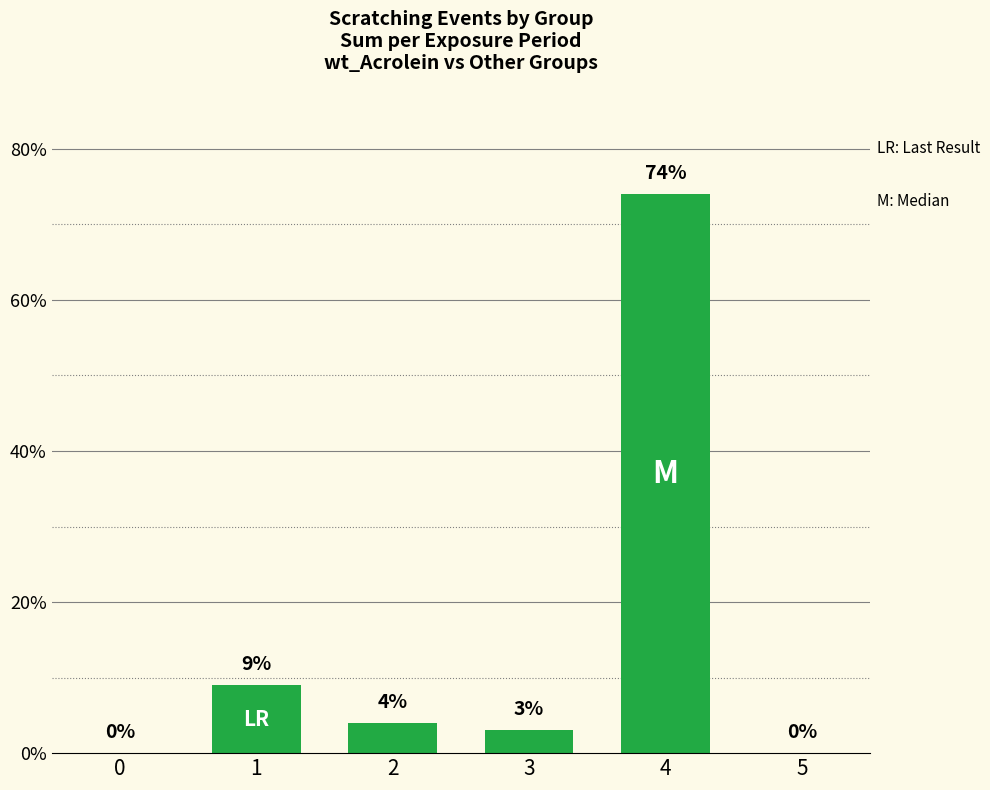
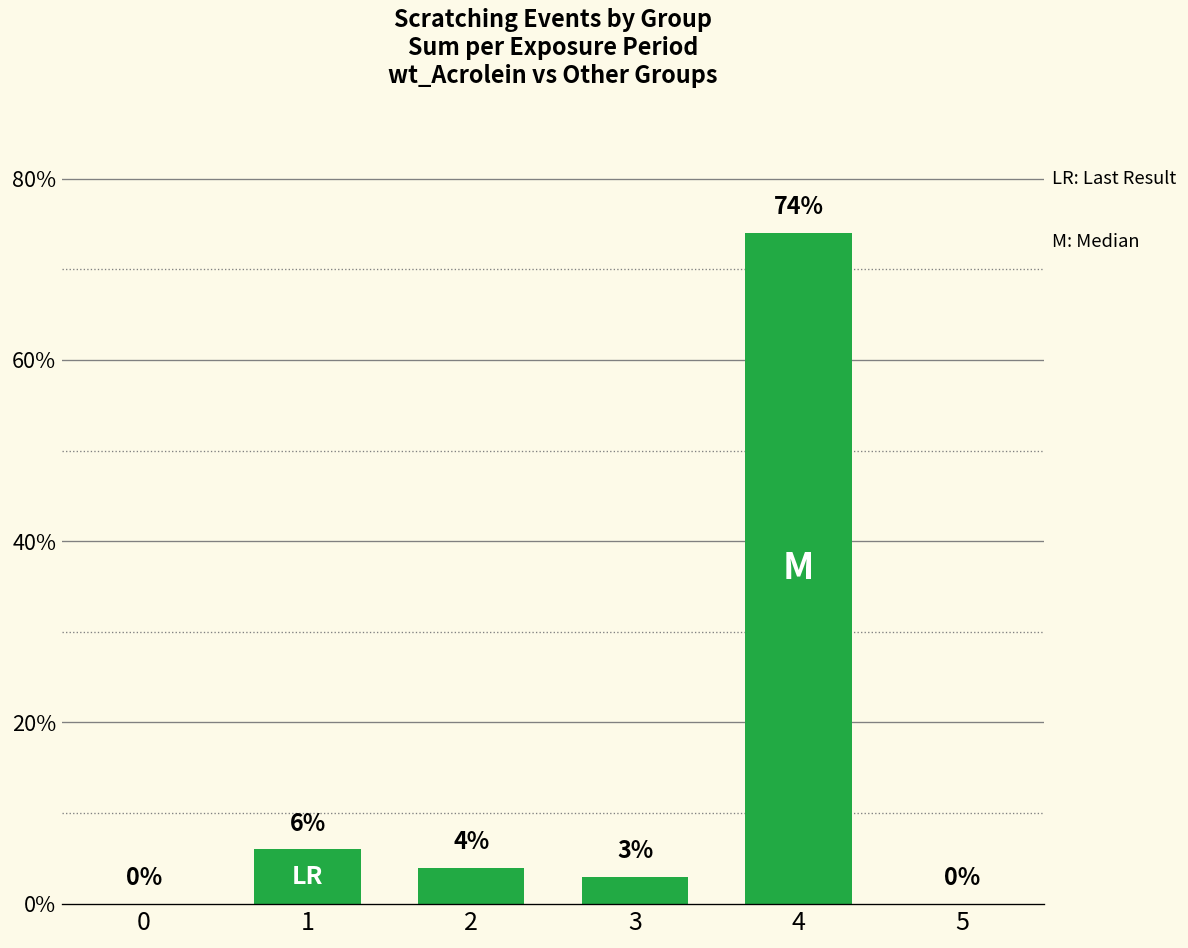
1: 9% -> 6%
